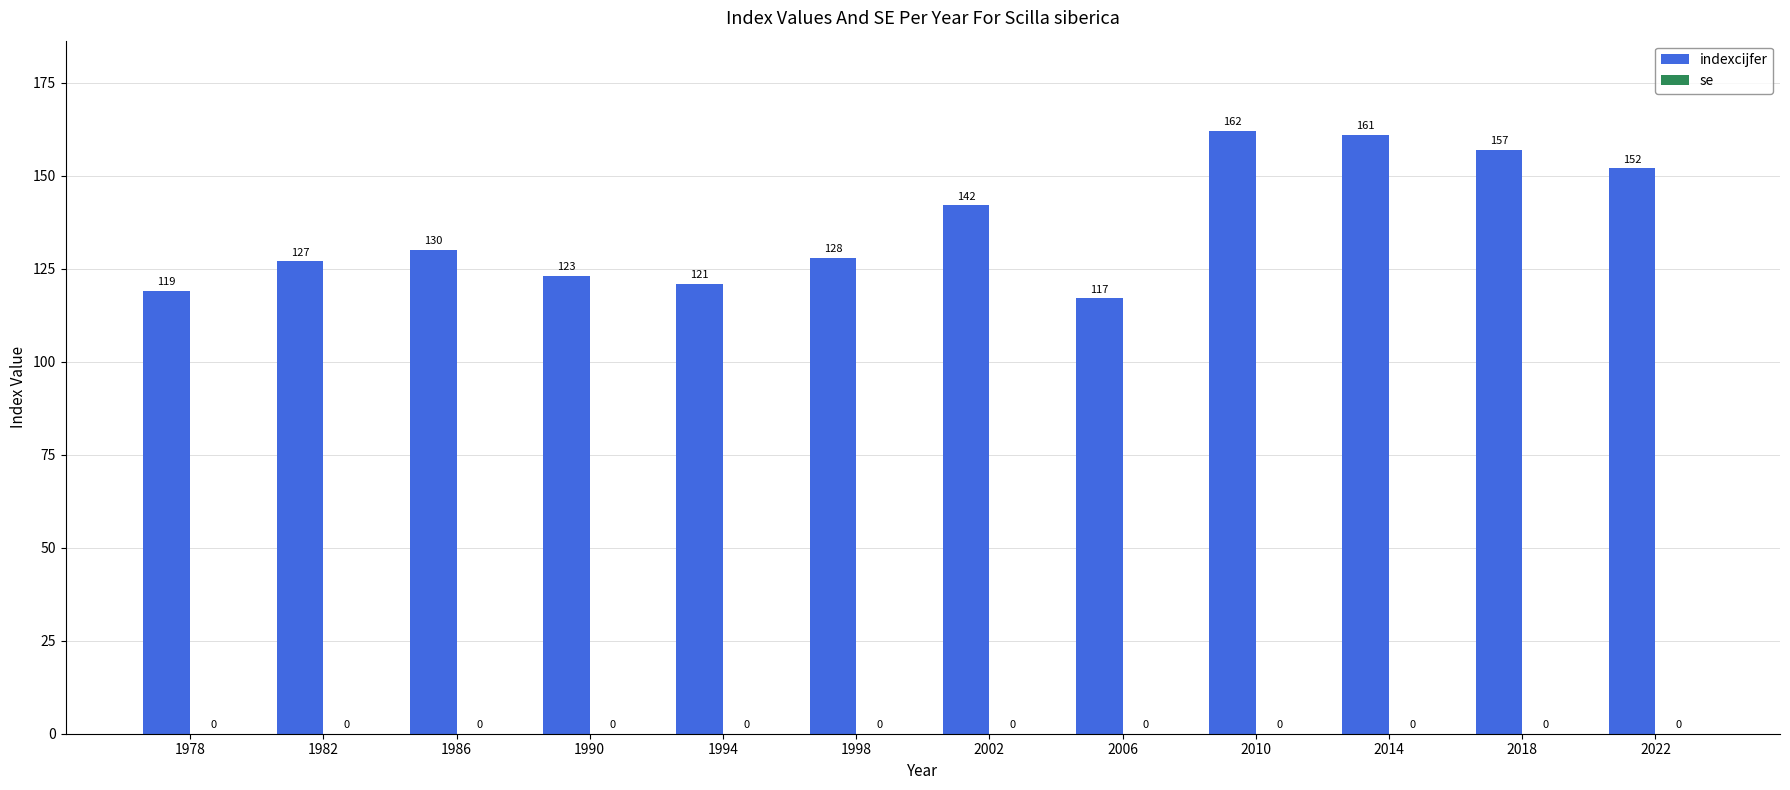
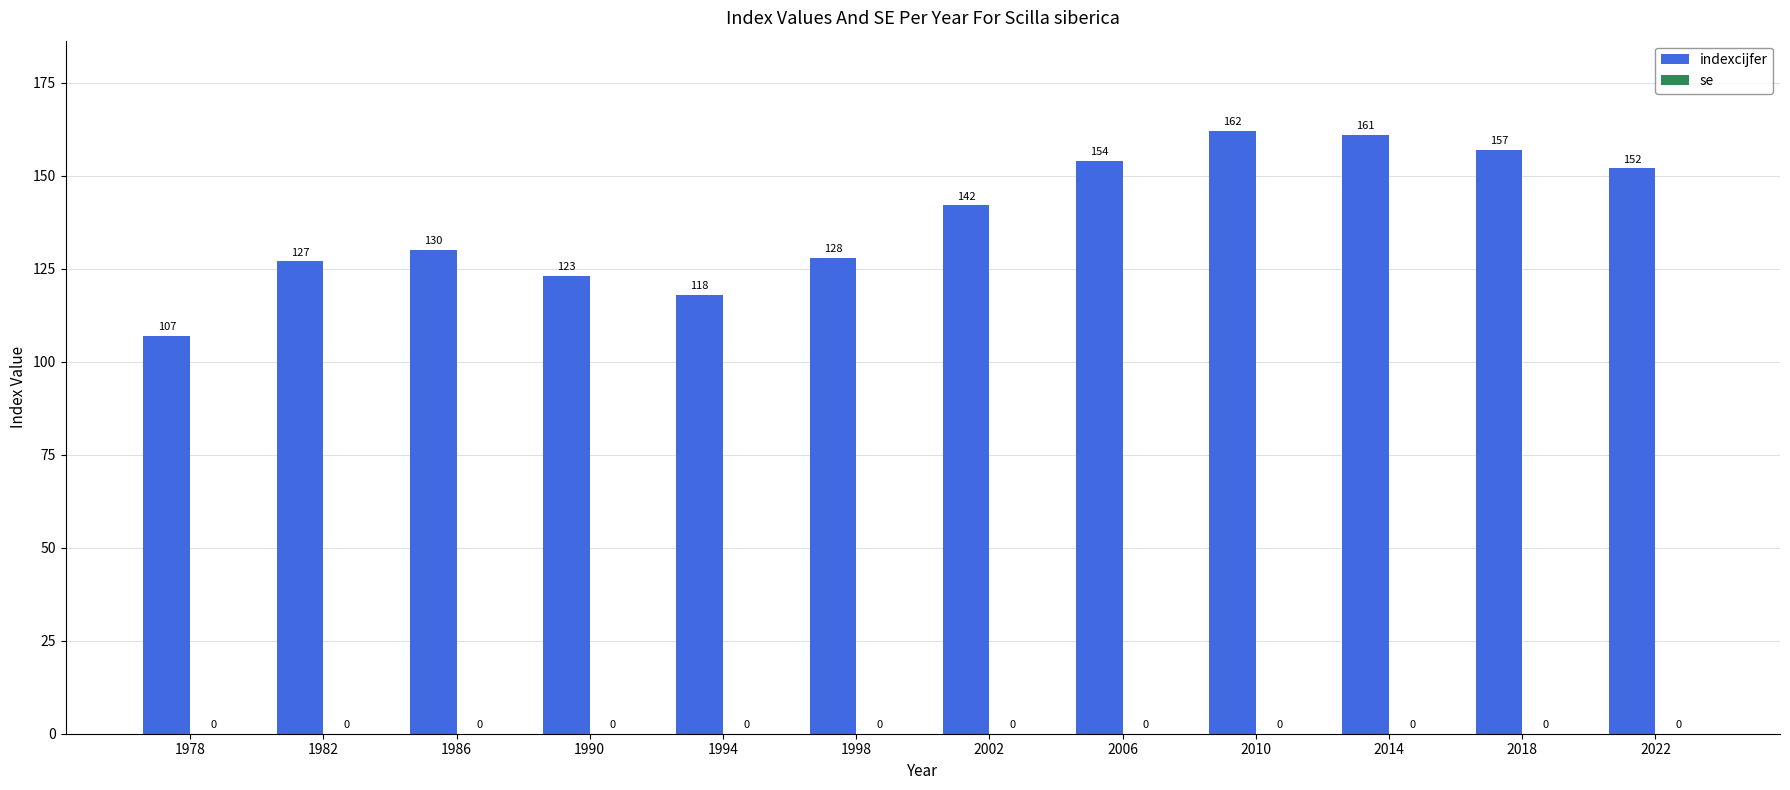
indexcijfer, 1978: 119 -> 107
indexcijfer, 1994: 121 -> 118
indexcijfer, 2006: 117 -> 154
